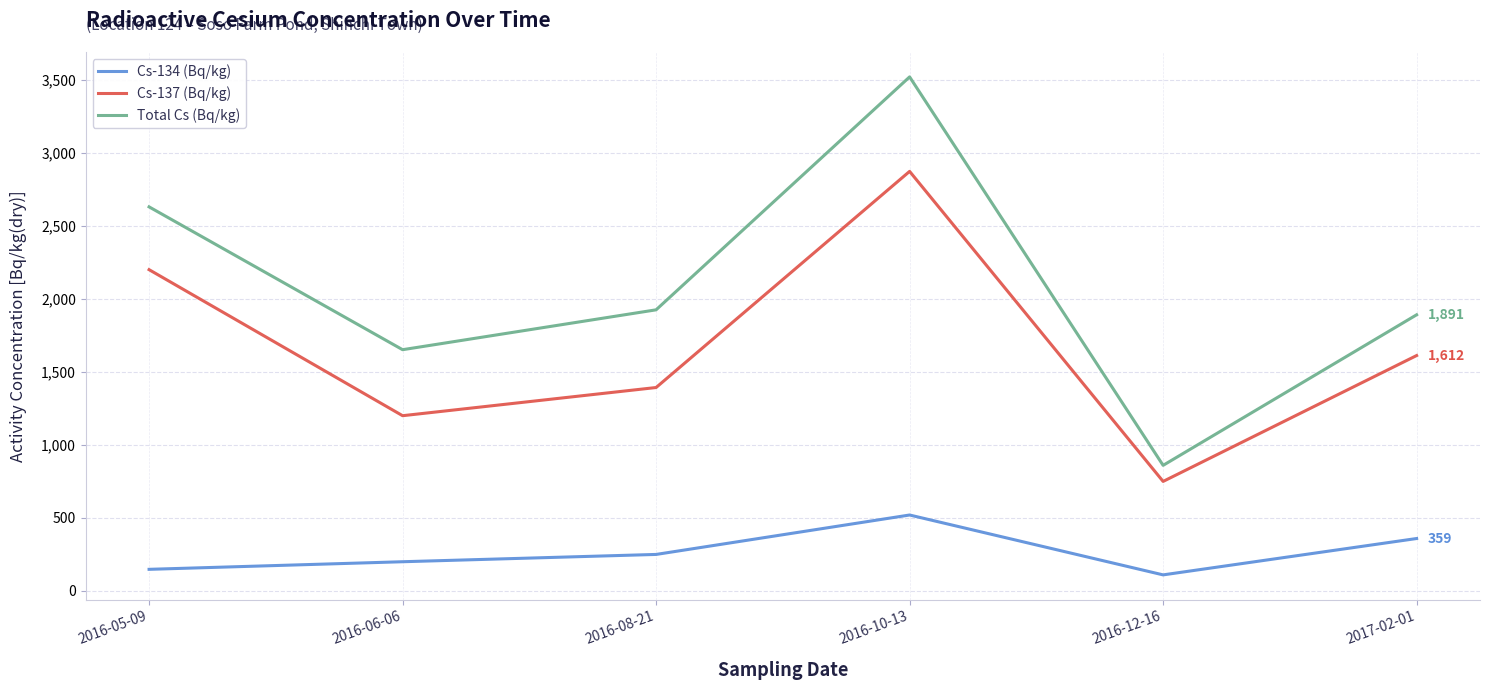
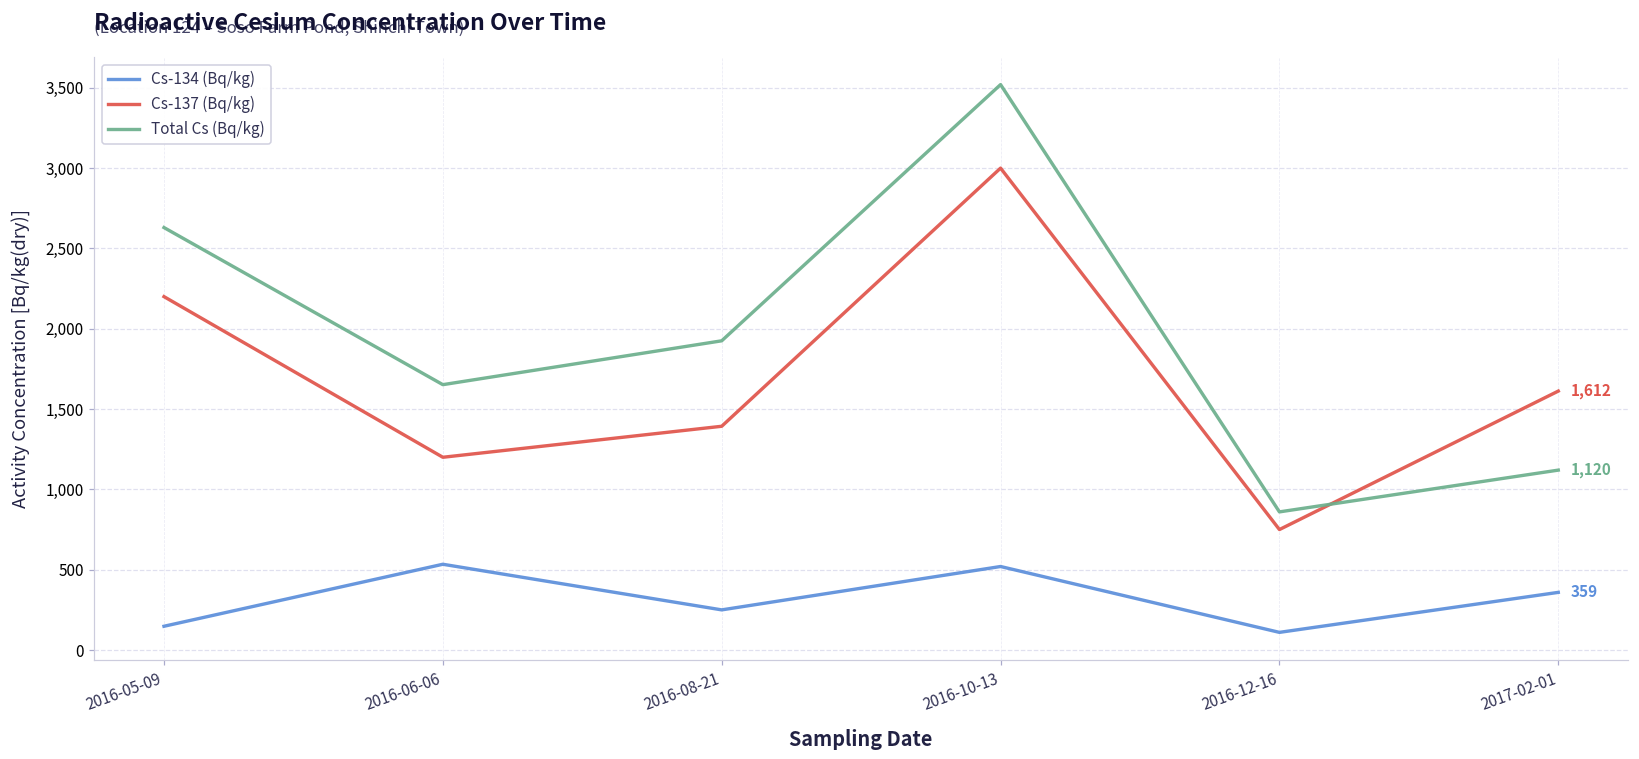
Cs-134 (Bq/kg), 2016-06-06: 200 -> 530
Cs-137 (Bq/kg), 2016-10-13: 2,870 -> 3,000
Total Cs (Bq/kg), 2017-02-01: 1,891 -> 1,120
